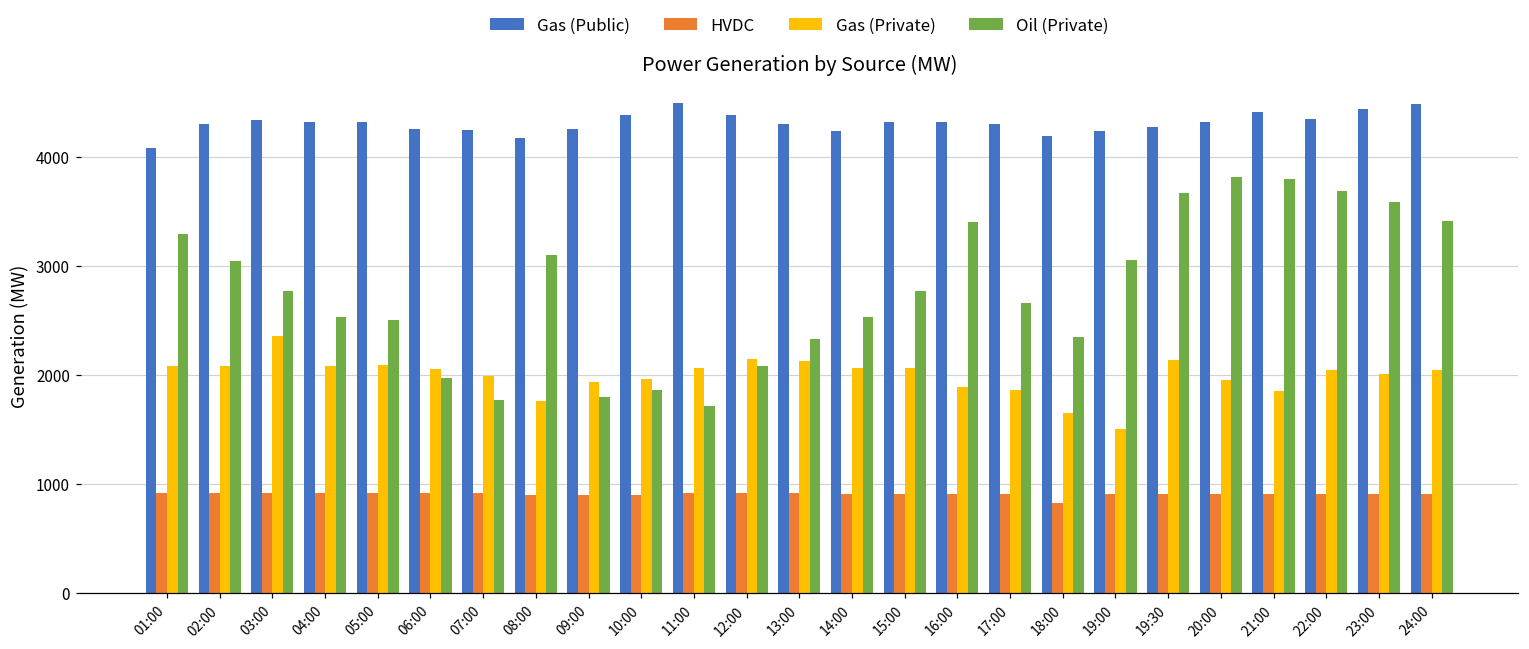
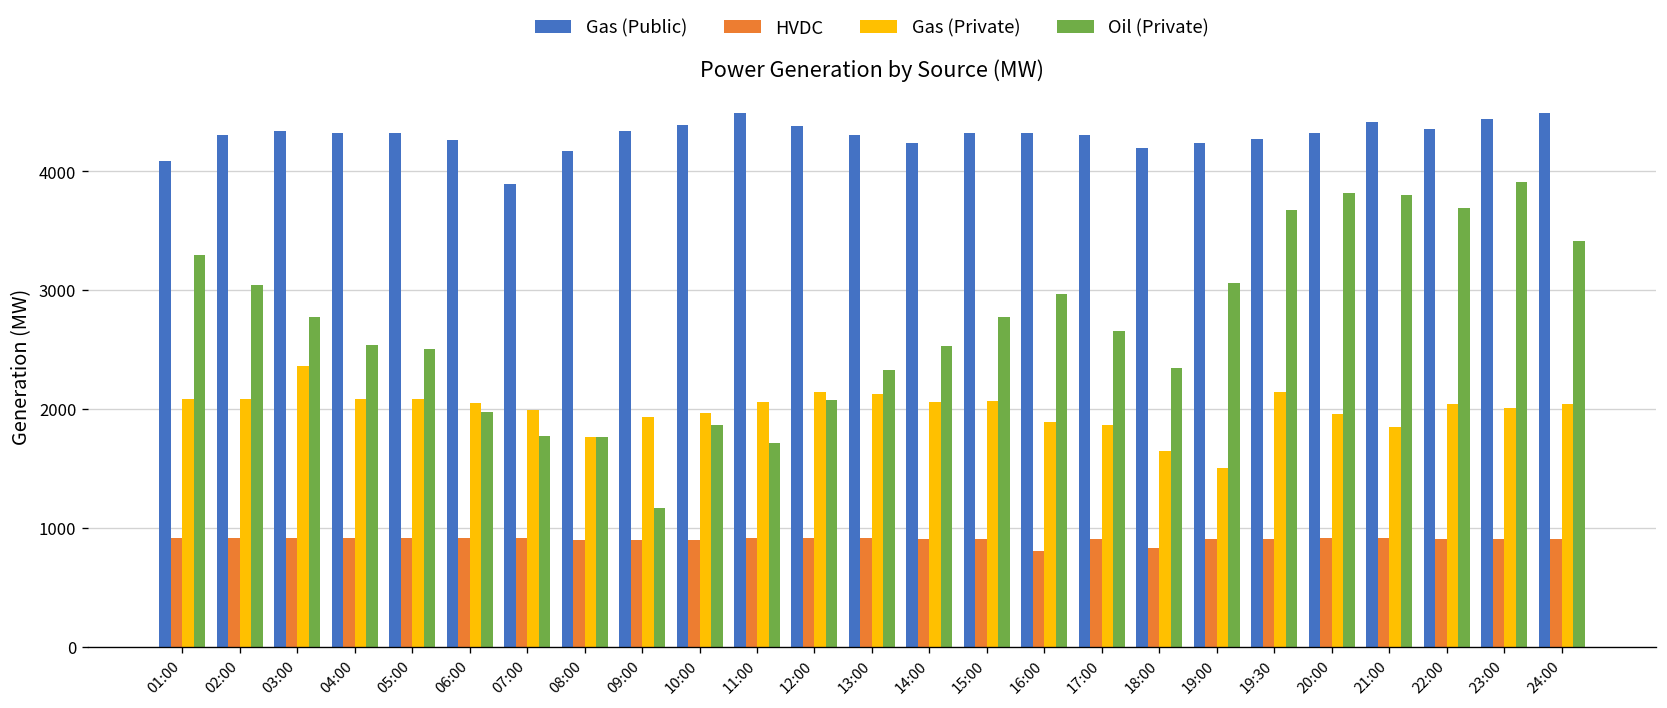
Gas (Public), 07:00: 4300 -> 3900
Oil (Private), 08:00: 3100 -> 1800
Gas (Public), 09:00: 4250 -> 4340
Oil (Private), 09:00: 1800 -> 1200
HVDC, 16:00: 900 -> 800
Oil (Private), 16:00: 3400 -> 3000
Oil (Private), 23:00: 3600 -> 3900
